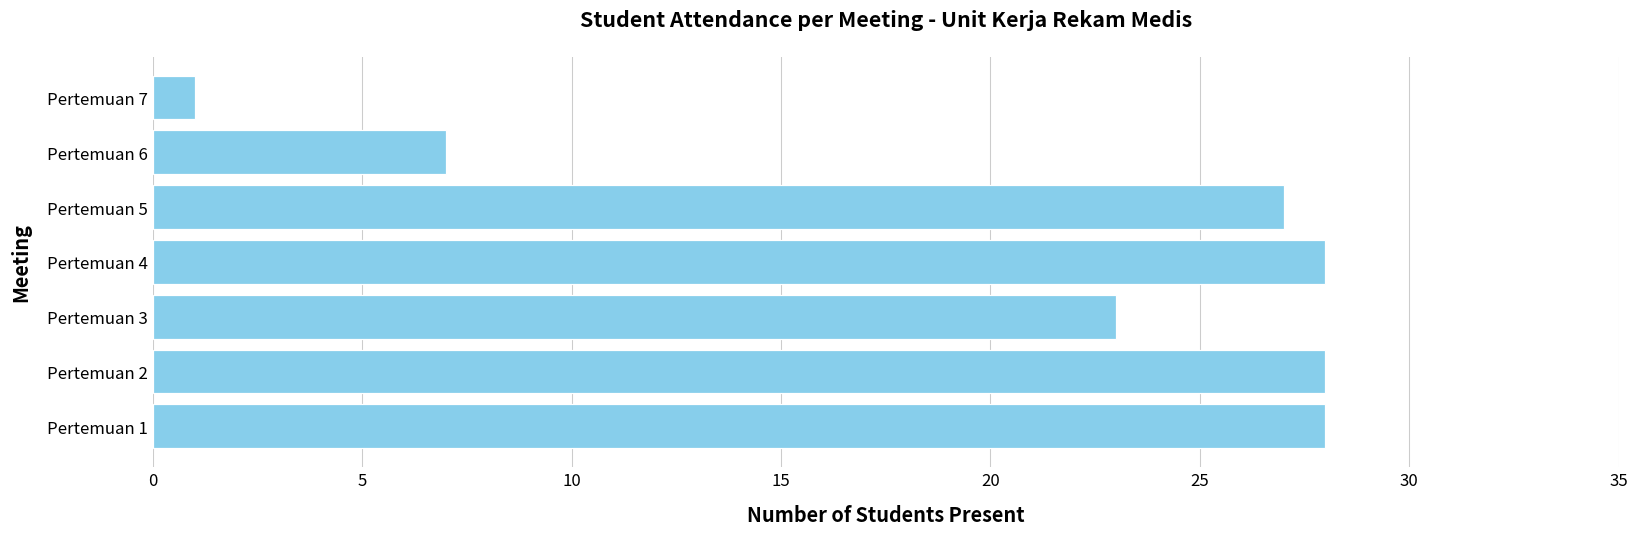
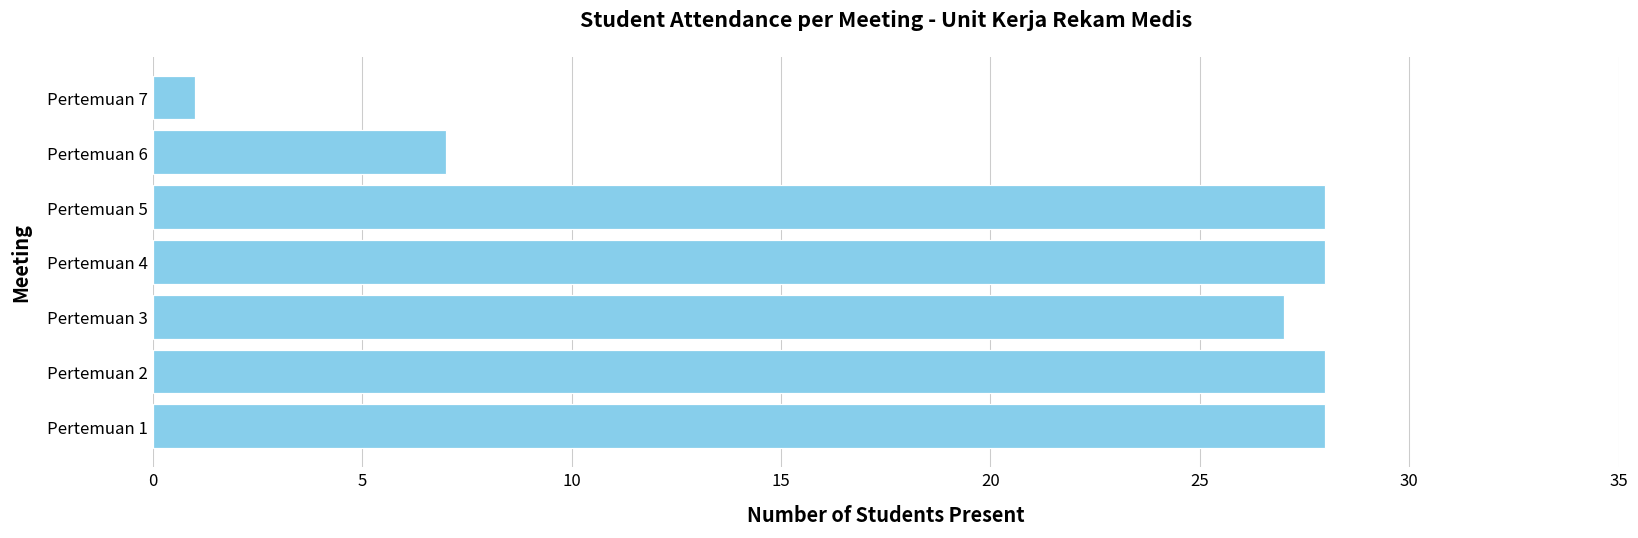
Pertemuan 5: 27 -> 28
Pertemuan 3: 23 -> 27
